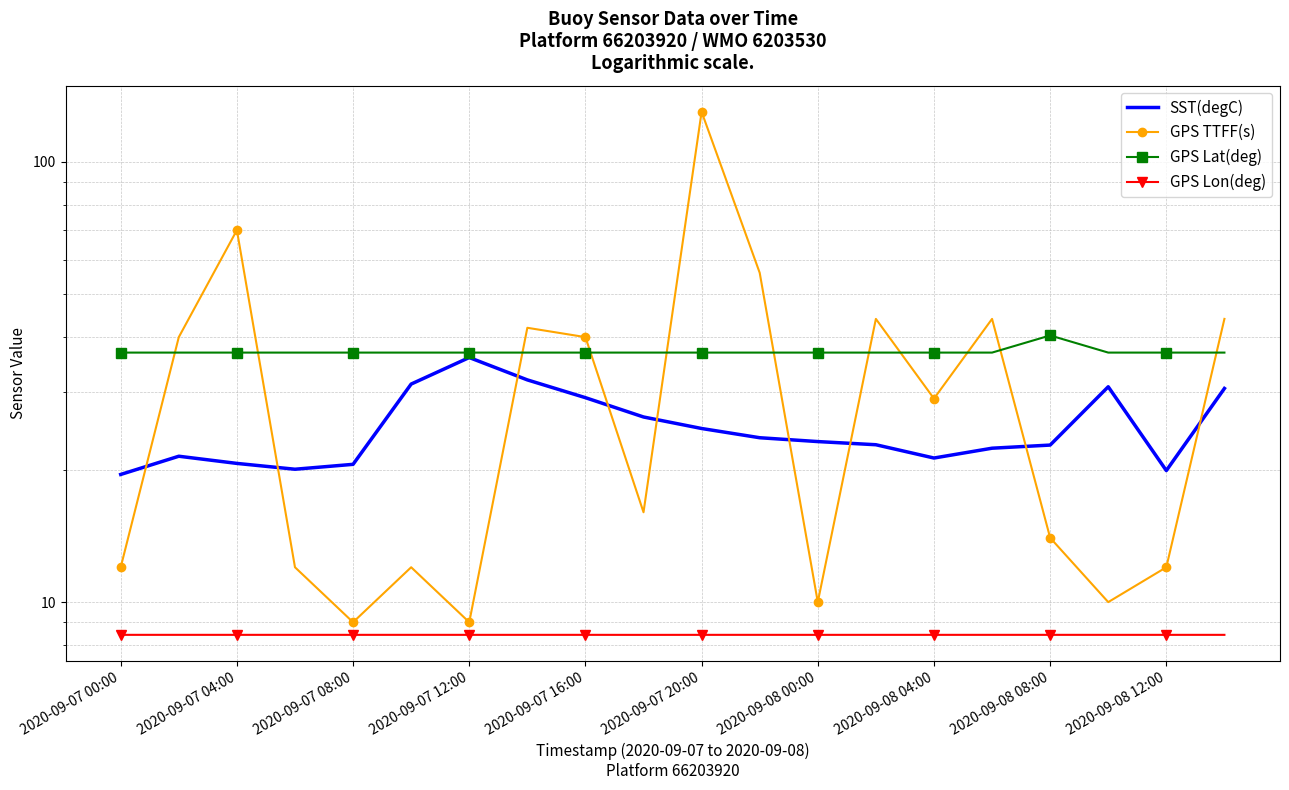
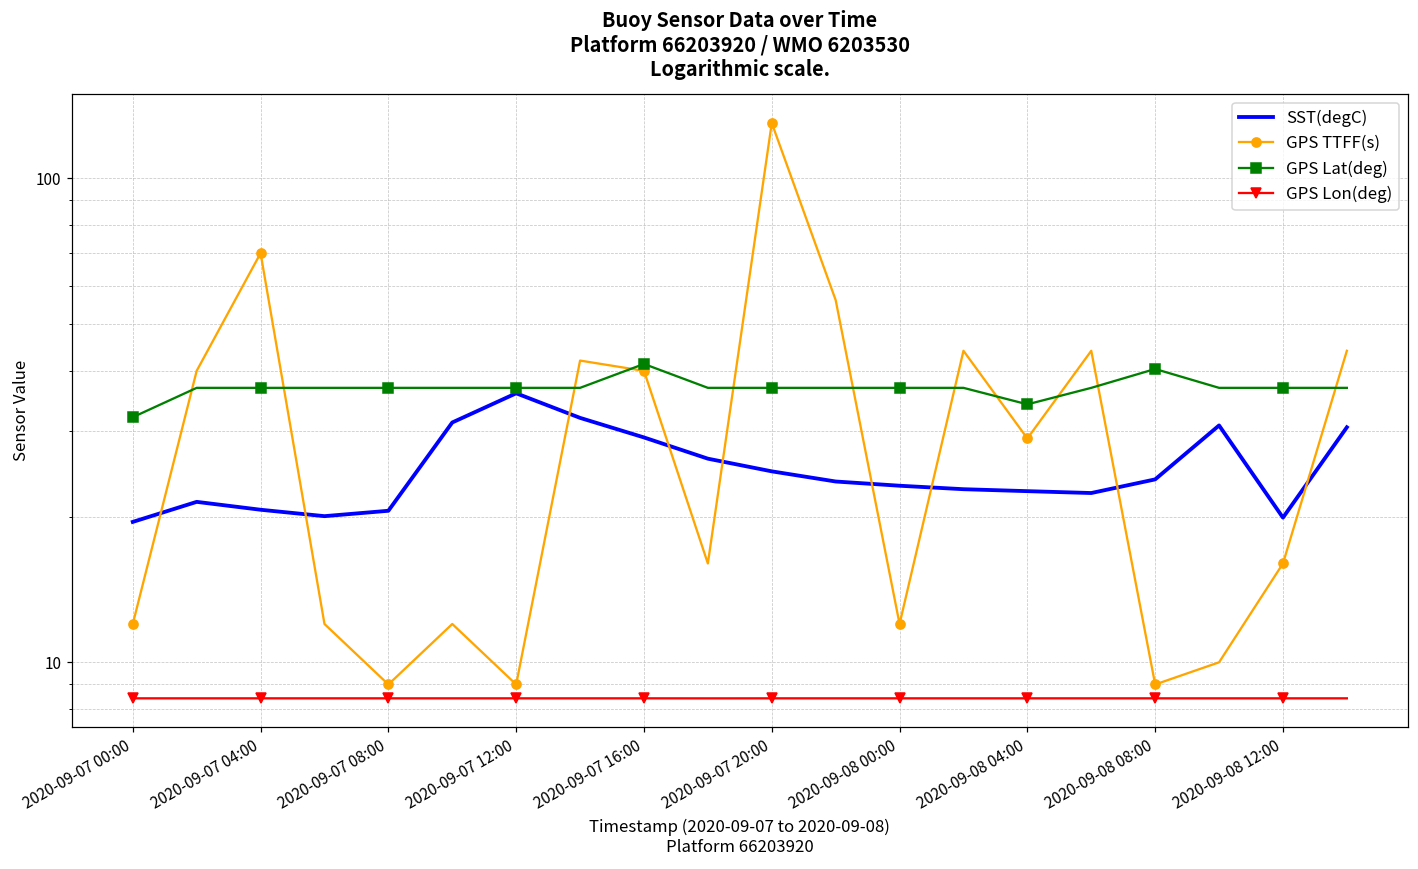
GPS Lat(deg), 2020-09-07 00:00: 37 -> 32
GPS Lat(deg), 2020-09-07 16:00: 37 -> 41
GPS TTFF(s), 2020-09-08 00:00: 10 -> 12
SST(degC), 2020-09-08 04:00: 21 -> 23
GPS Lat(deg), 2020-09-08 04:00: 37 -> 34
SST(degC), 2020-09-08 08:00: 23 -> 24
GPS TTFF(s), 2020-09-08 08:00: 14 -> 9
GPS TTFF(s), 2020-09-08 12:00: 12 -> 16
